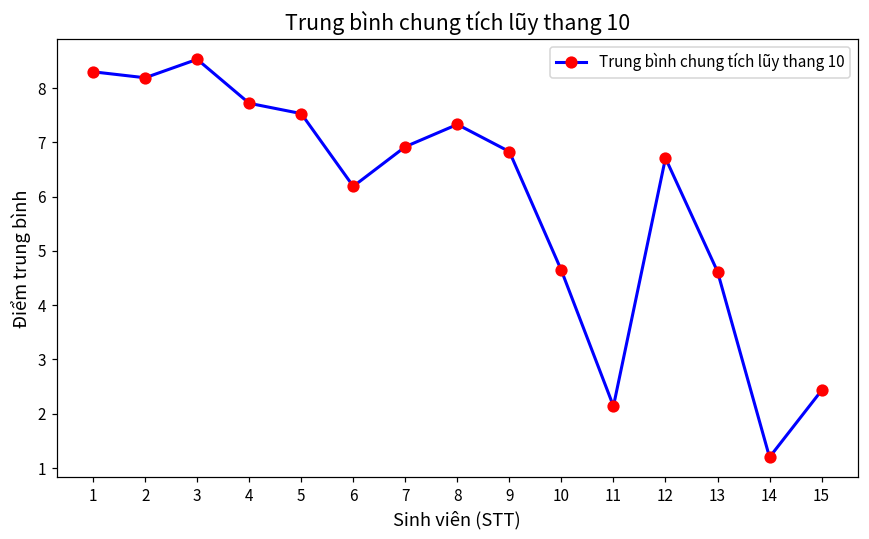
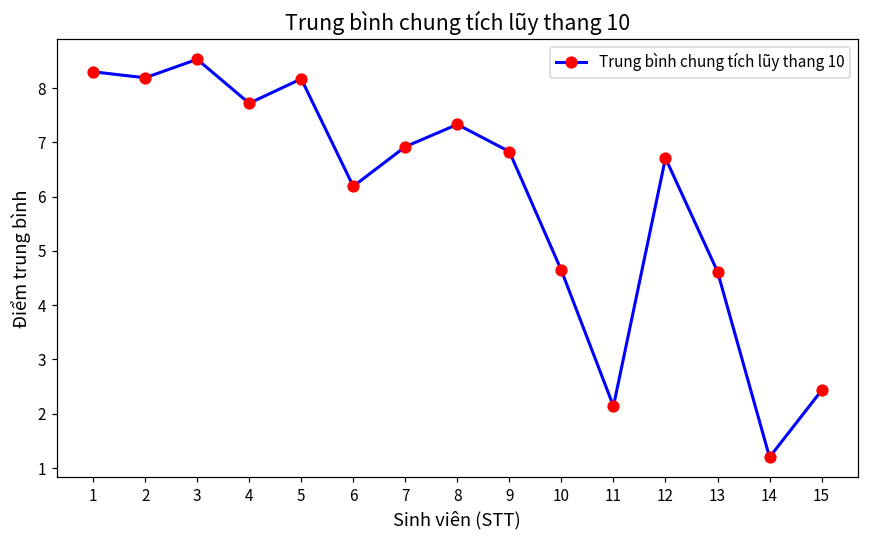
5: 7.5 -> 8.2
